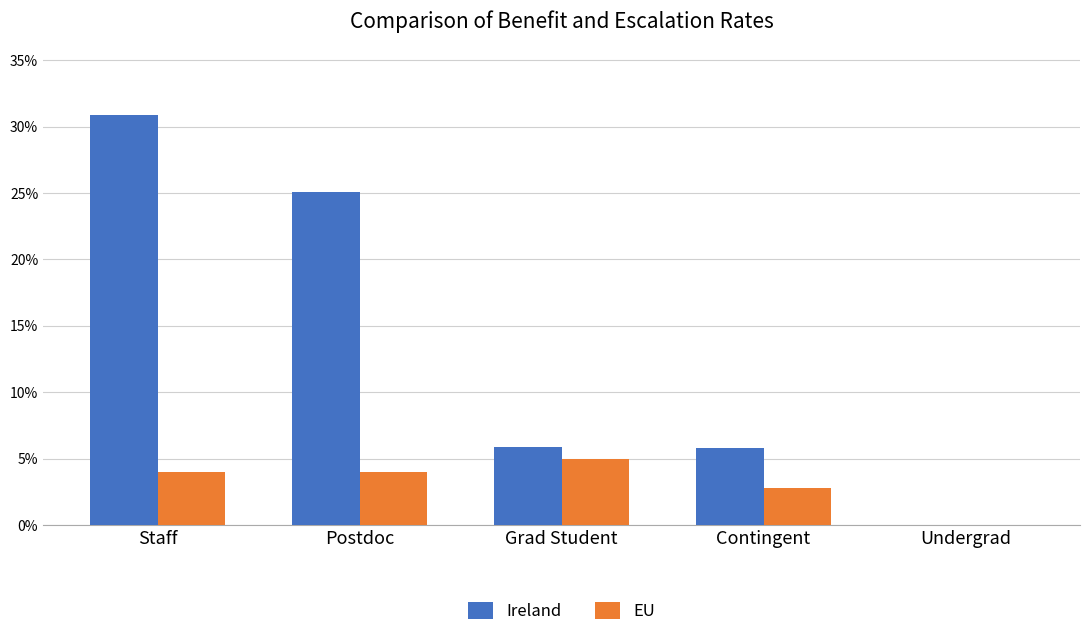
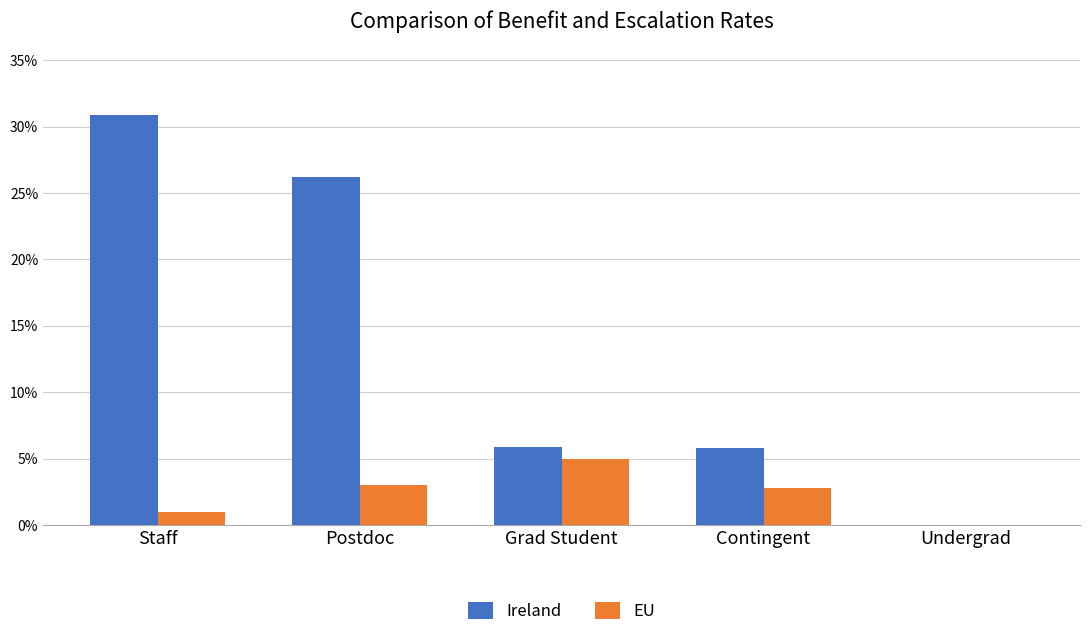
EU, Staff: 4.0% -> 1.0%
Ireland, Postdoc: 25.1% -> 26.2%
EU, Postdoc: 4.0% -> 3.0%
